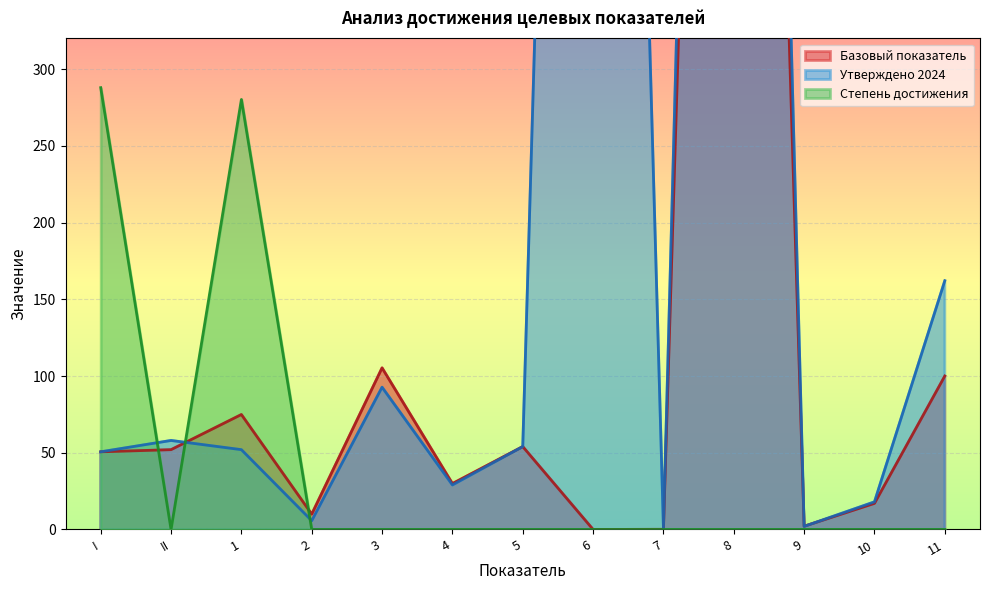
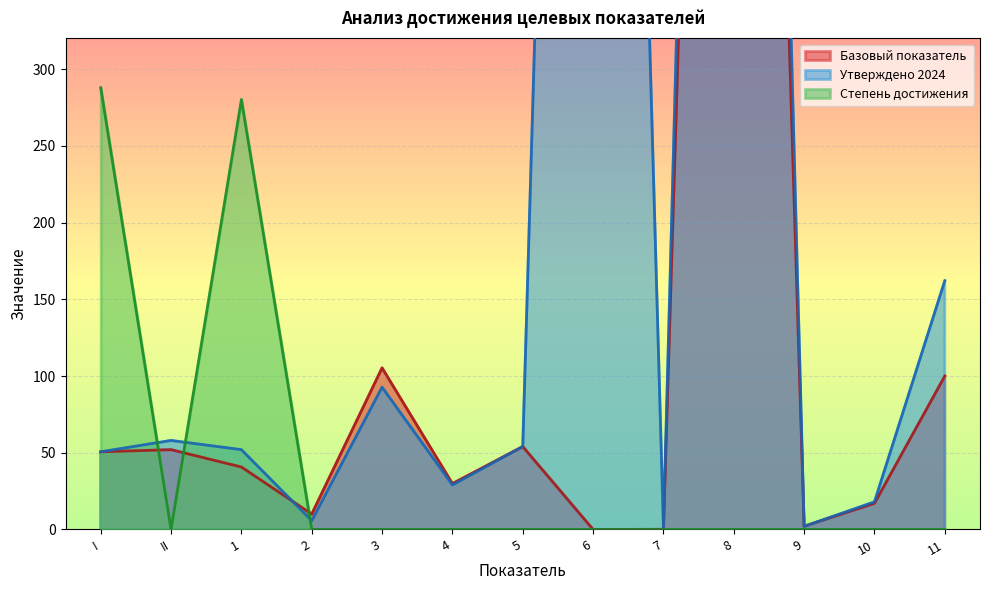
Базовый показатель, 1: 75 -> 41
